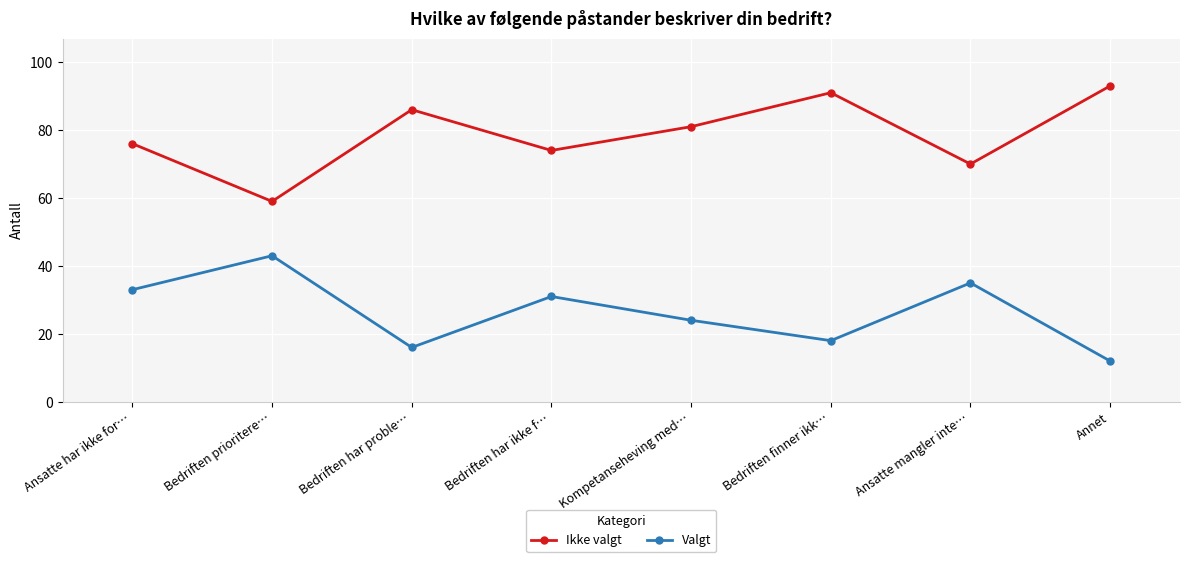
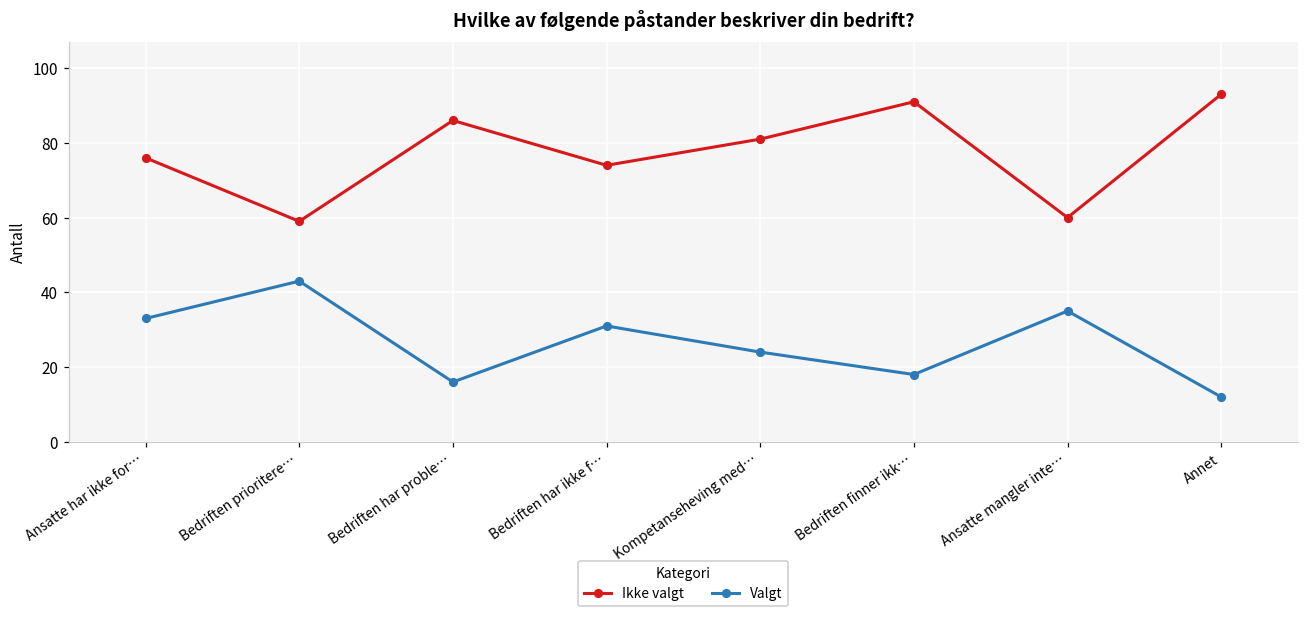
Ikke valgt, Ansatte mangler inte…: 70 -> 60
